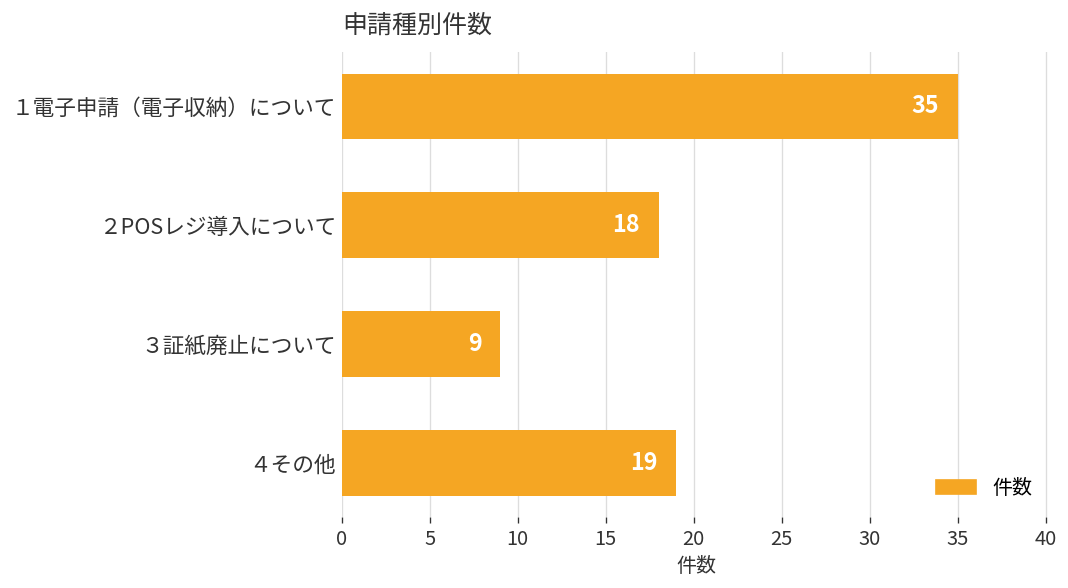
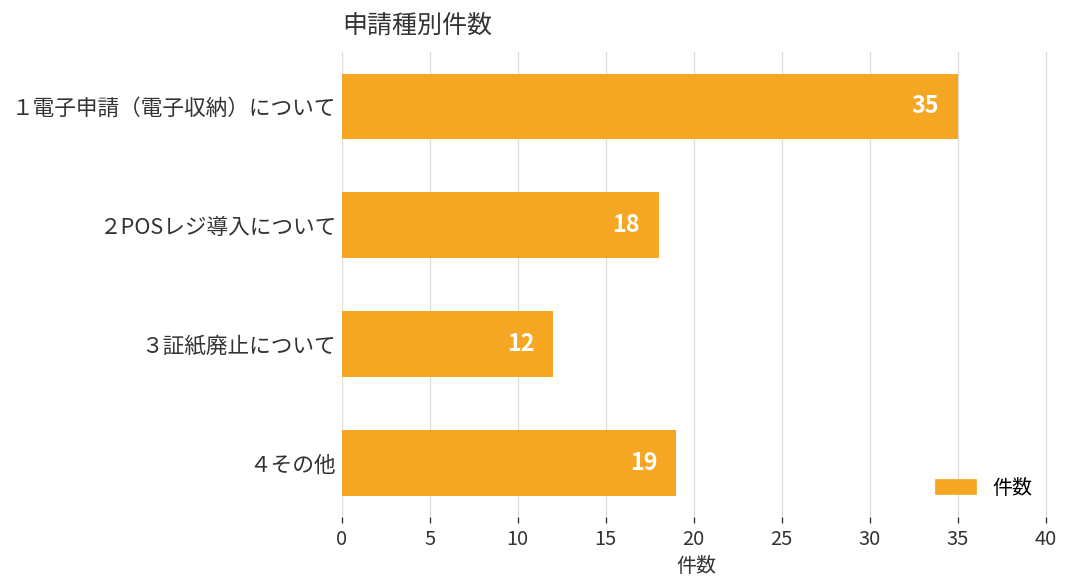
３証紙廃止について: 9 -> 12
